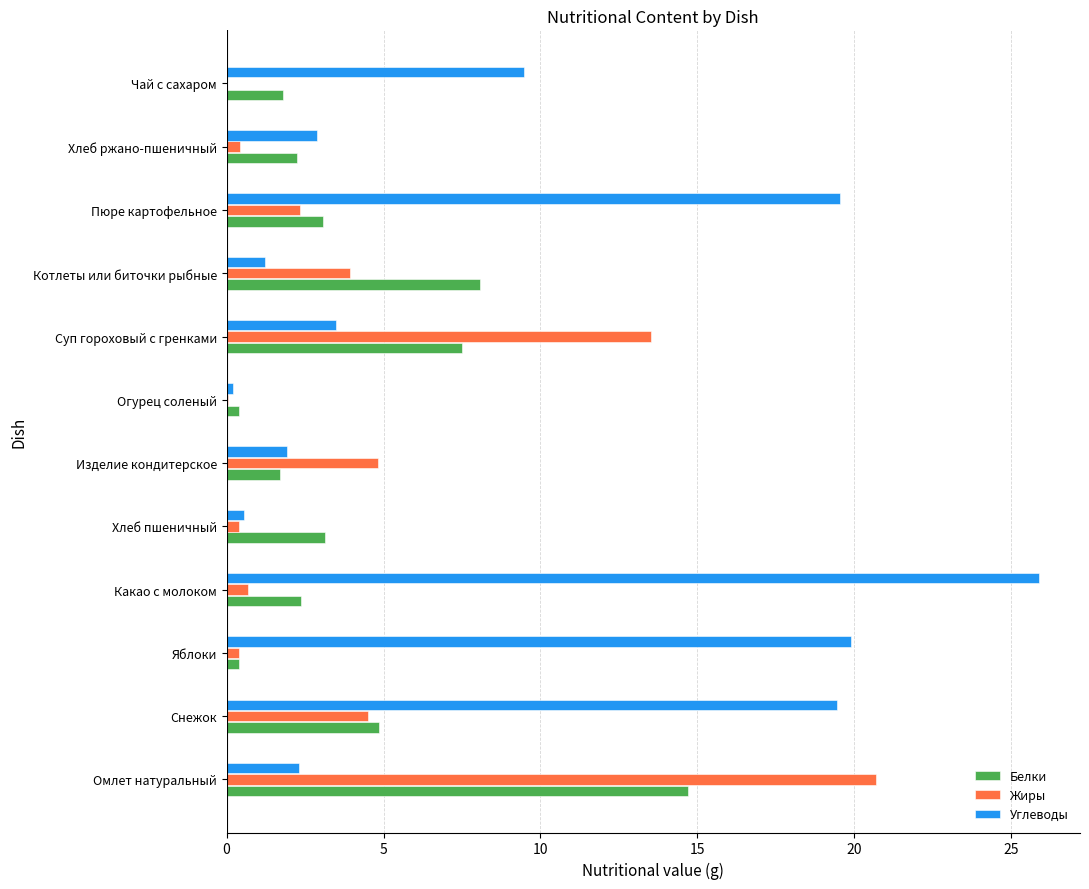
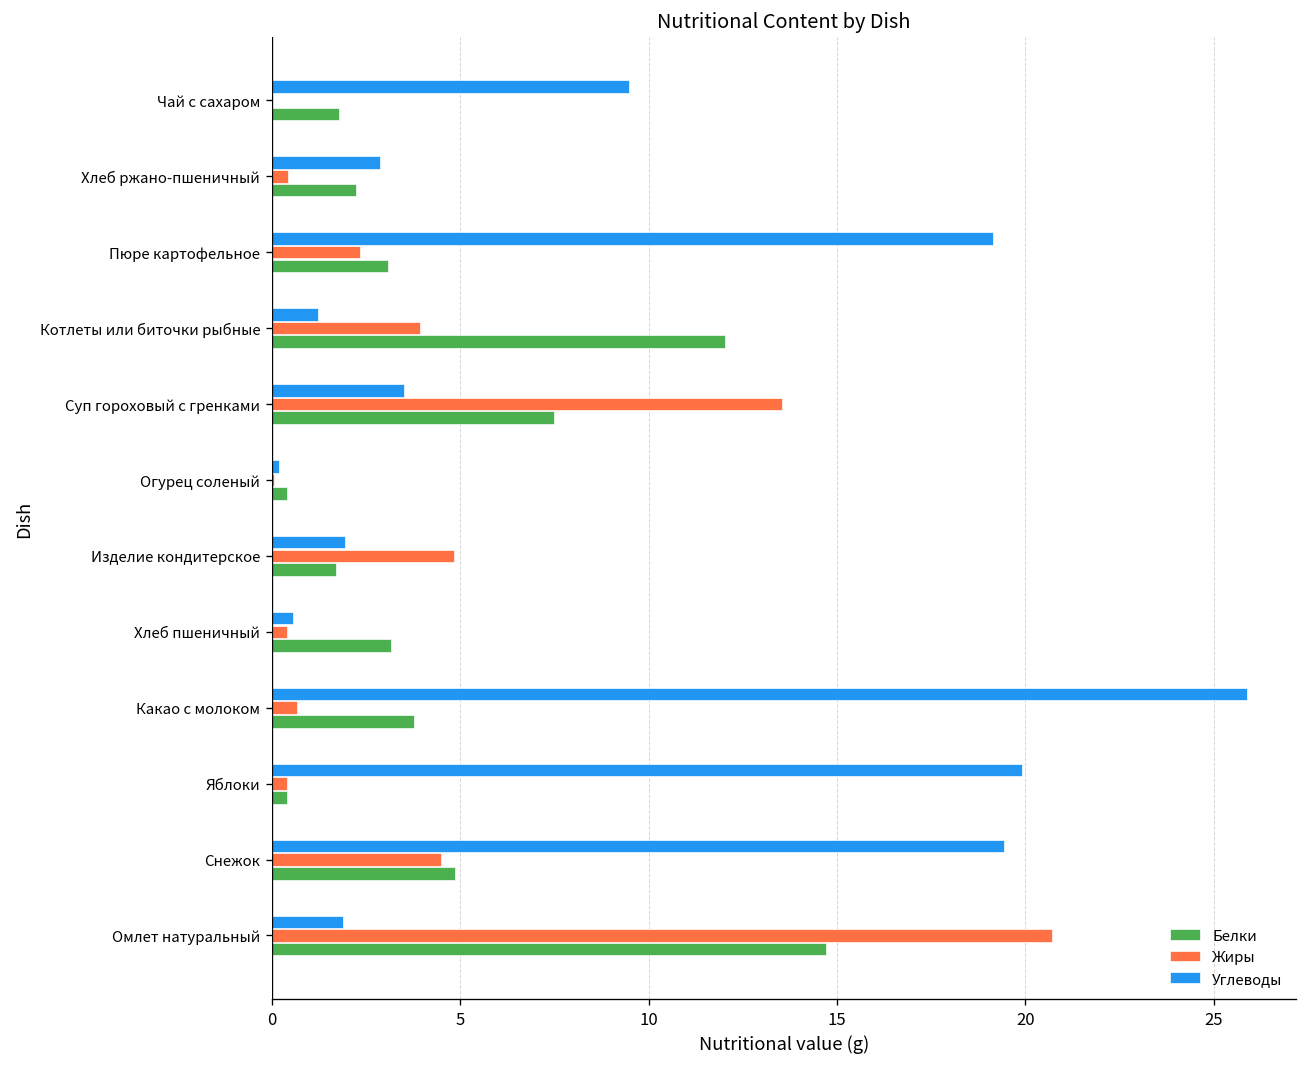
Углеводы, Пюре картофельное: 19.5 -> 19.1
Белки, Котлеты или биточки рыбные: 8.1 -> 12.0
Белки, Какао с молоком: 2.4 -> 3.8
Углеводы, Омлет натуральный: 2.3 -> 1.9
